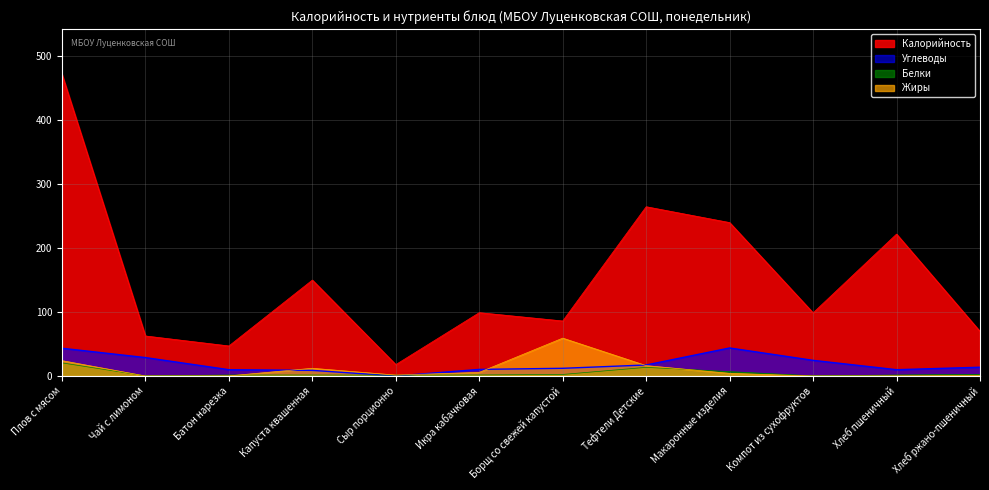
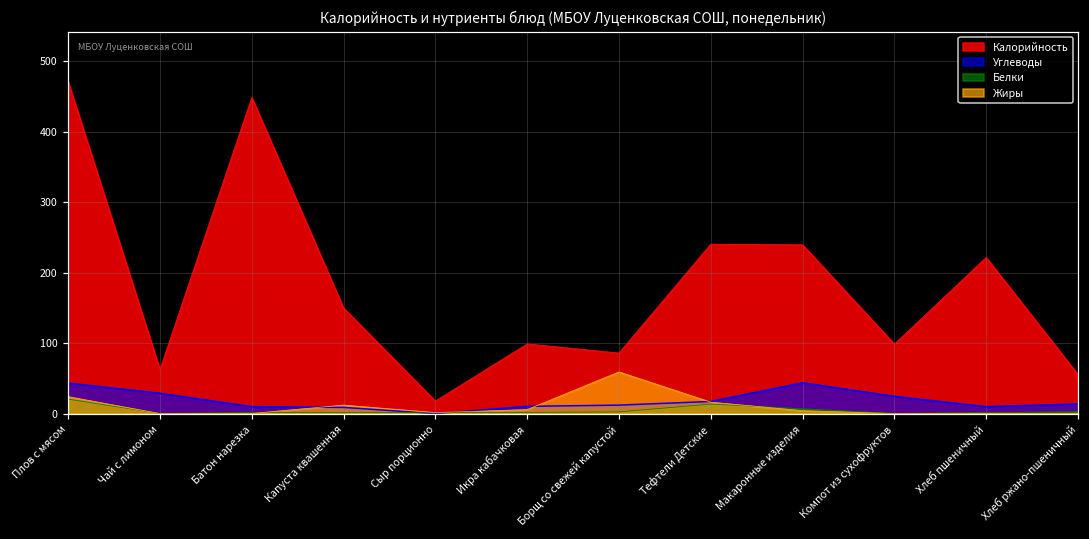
Калорийность, Батон нарезка: 50 -> 450
Калорийность, Тефтели Детские: 260 -> 240
Калорийность, Хлеб ржано-пшеничный: 70 -> 60
